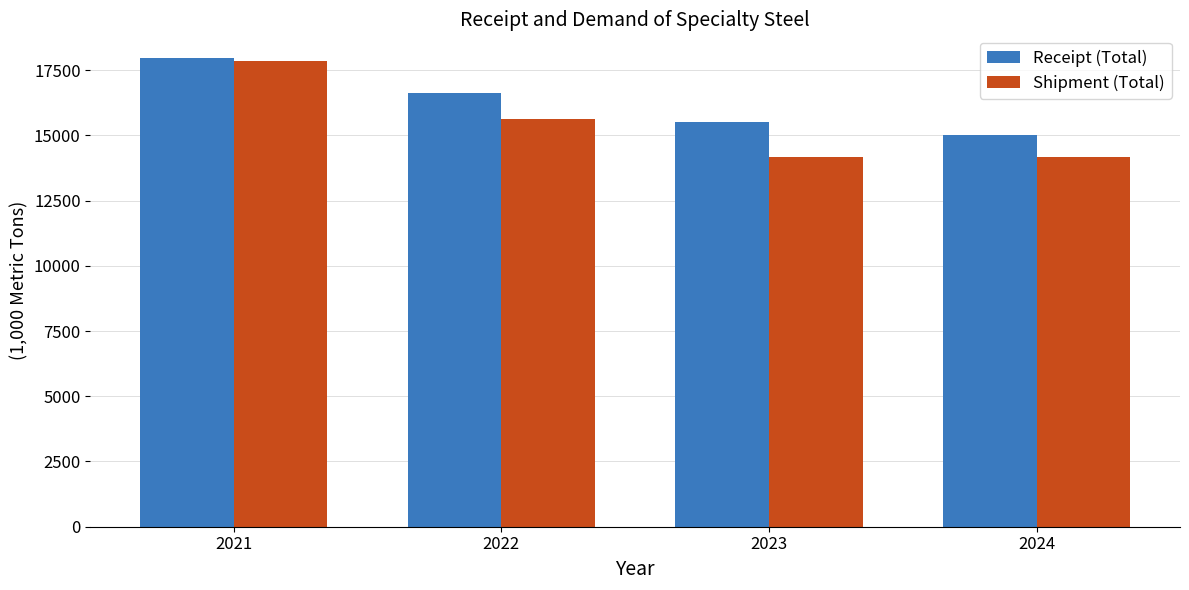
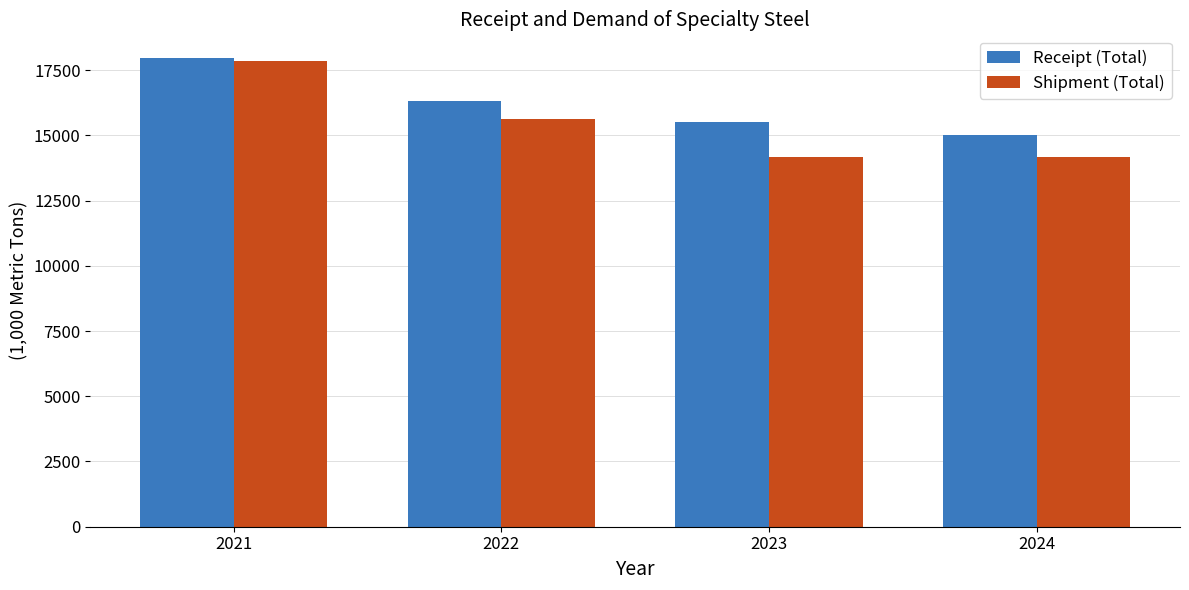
Receipt (Total), 2022: 16600 -> 16300
